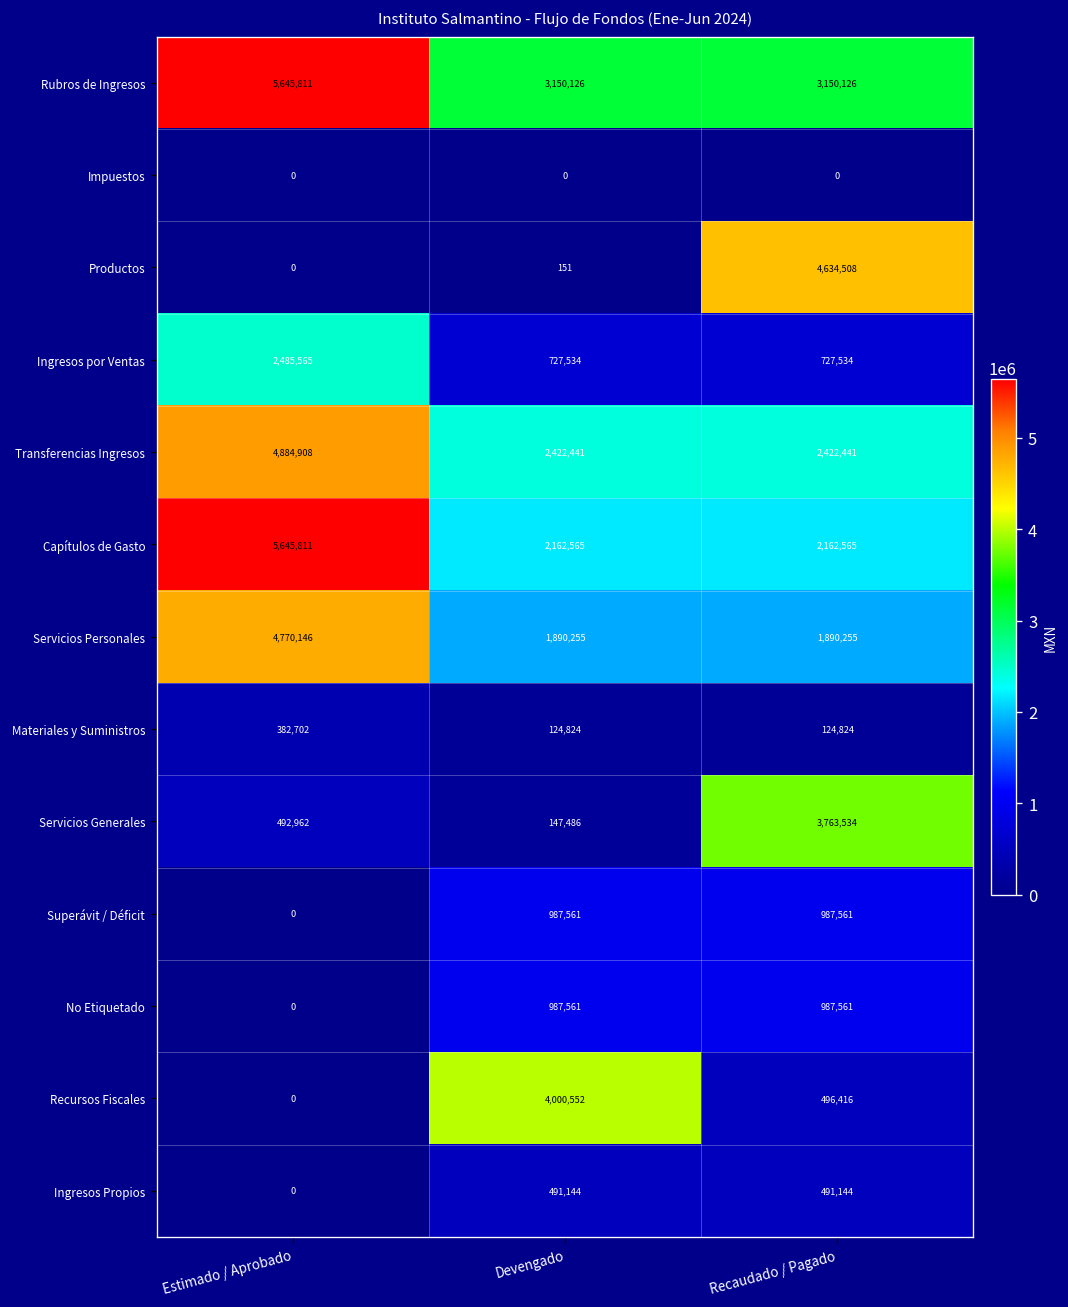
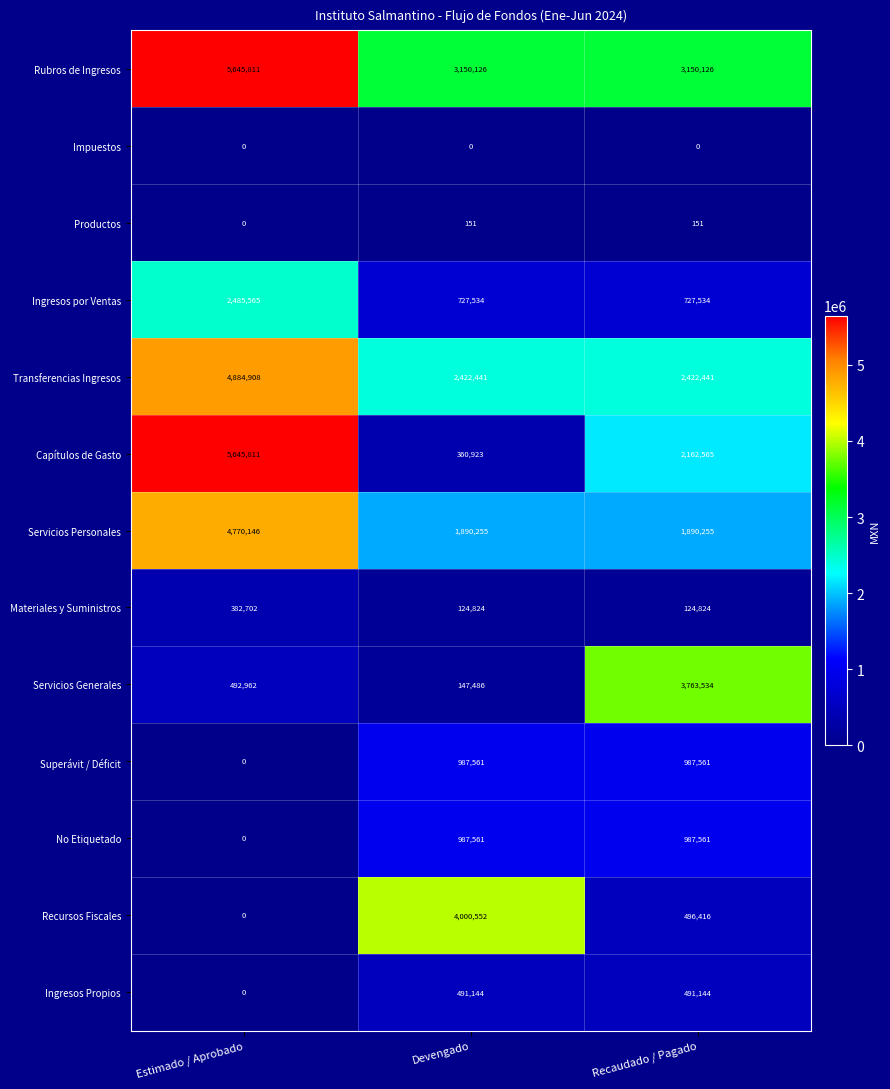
Productos, Recaudado / Pagado: 4,634,508 -> 151
Capítulos de Gasto, Devengado: 2,162,565 -> 360,923
